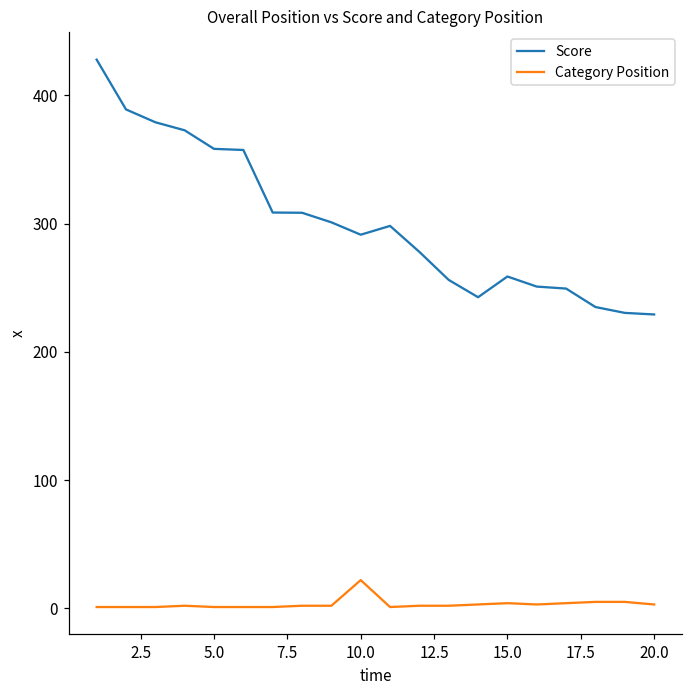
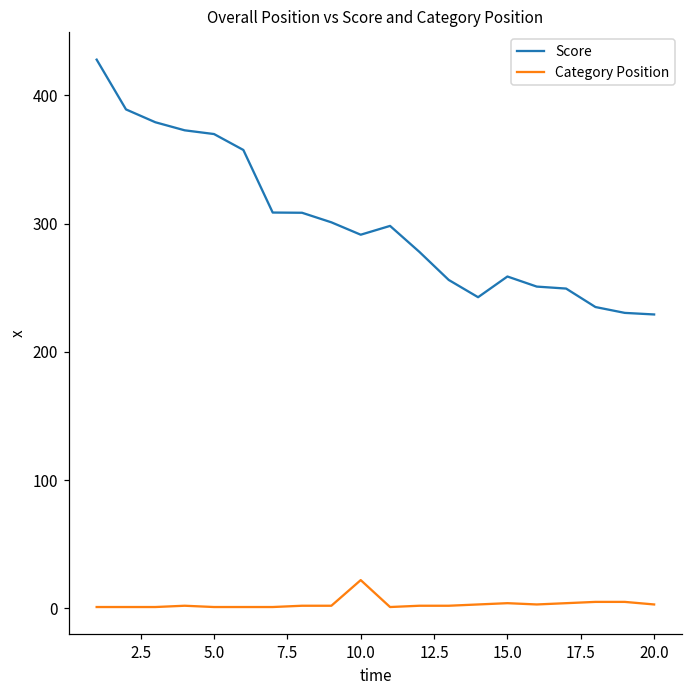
Score, 5.0: 358 -> 370
